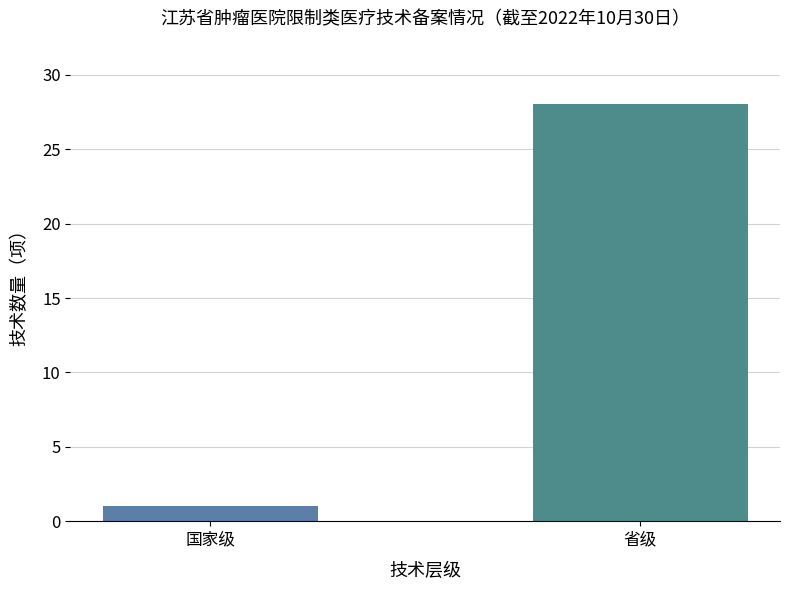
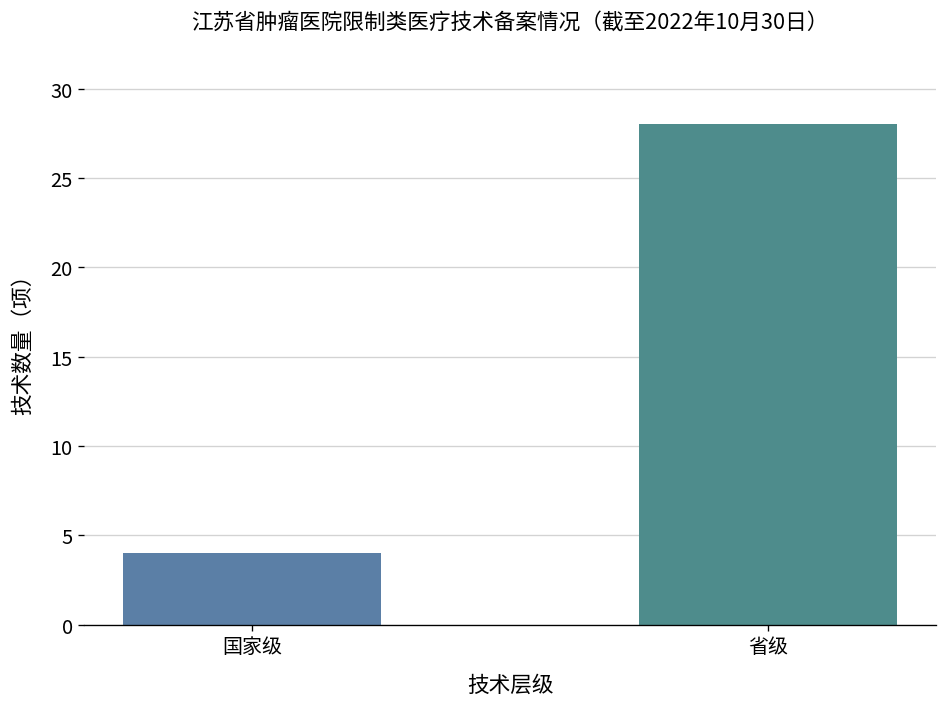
国家级: 1 -> 4
